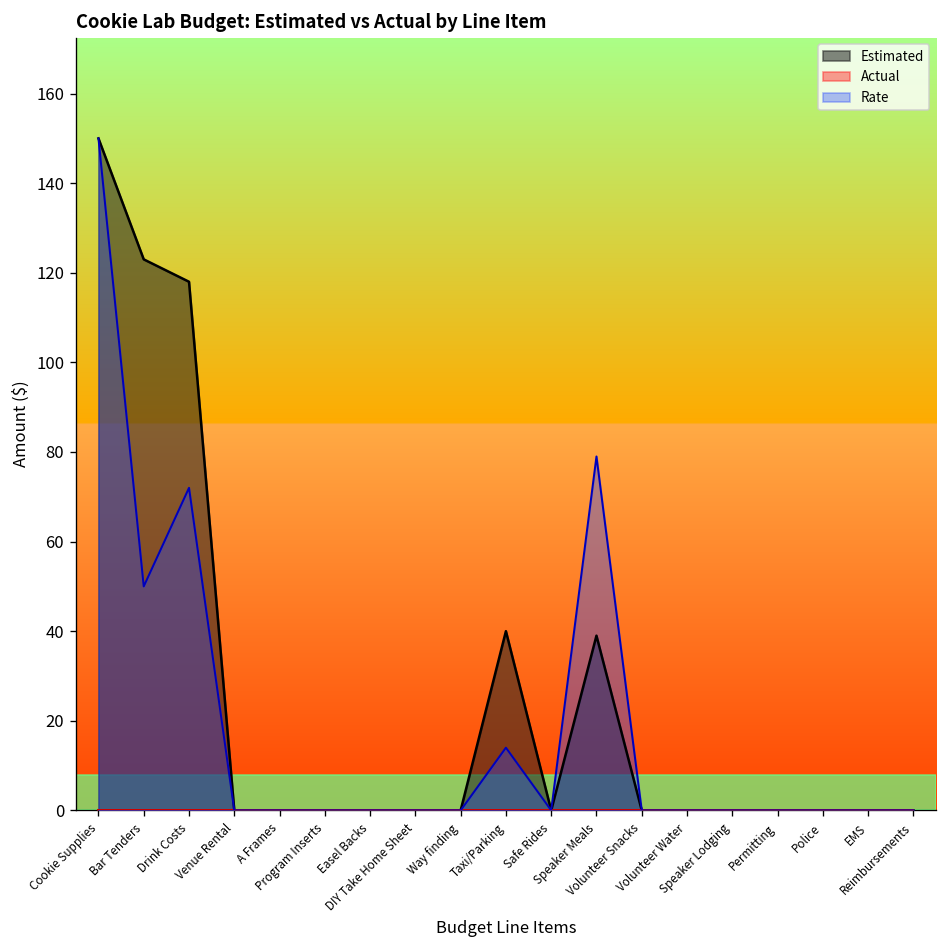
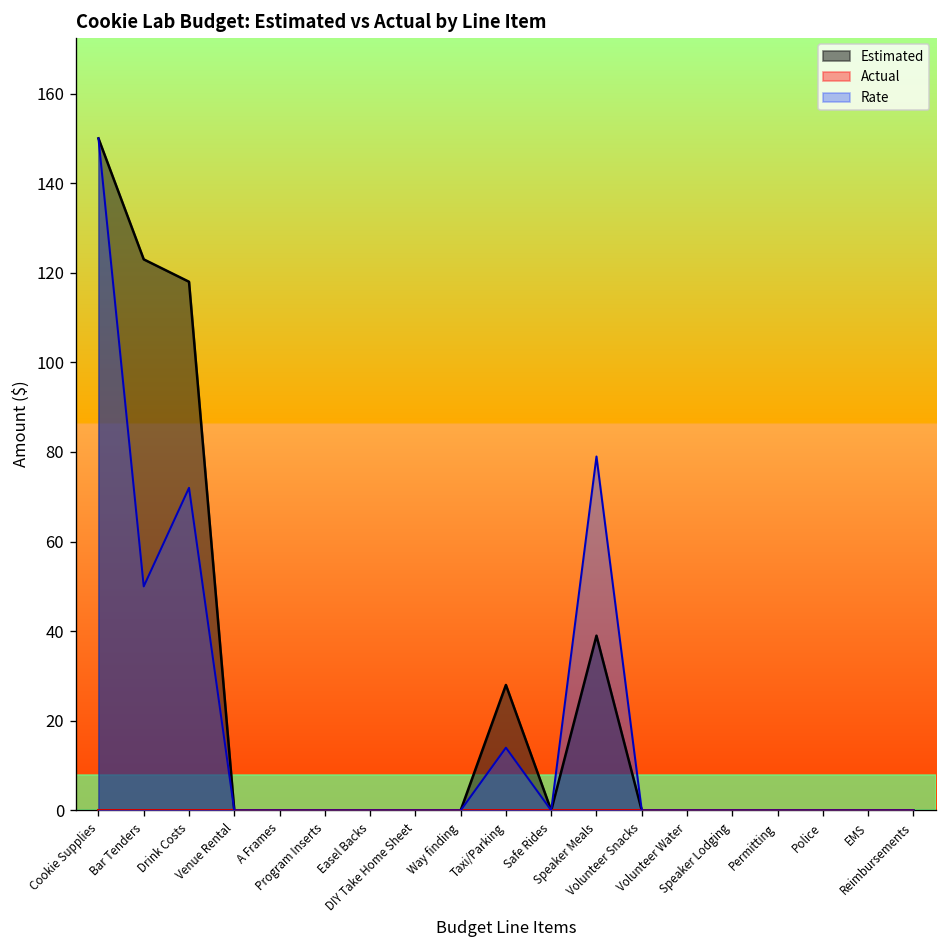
Estimated, Taxi/Parking: 40 -> 28
